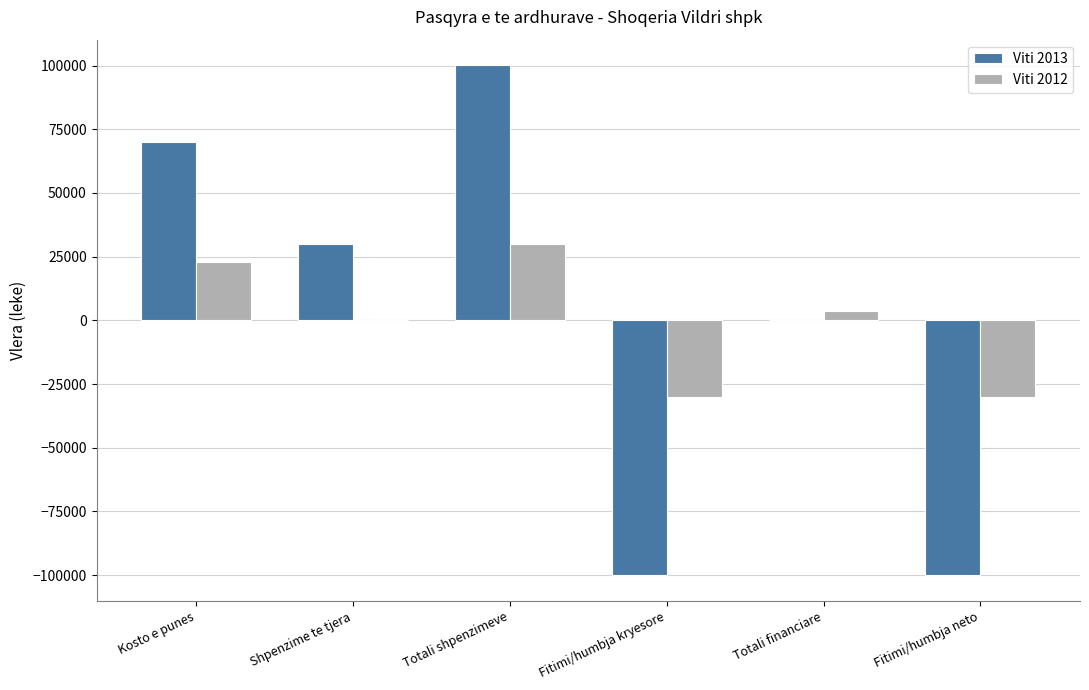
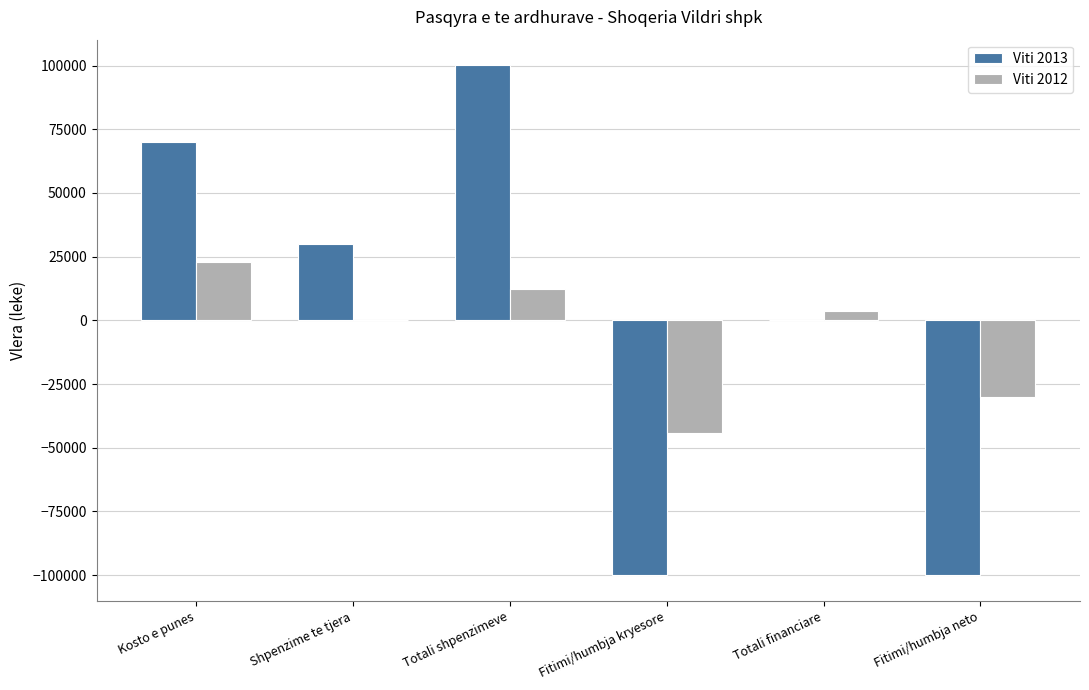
Viti 2012, Totali shpenzimeve: 30000 -> 12000
Viti 2012, Fitimi/humbja kryesore: -30000 -> -44000
